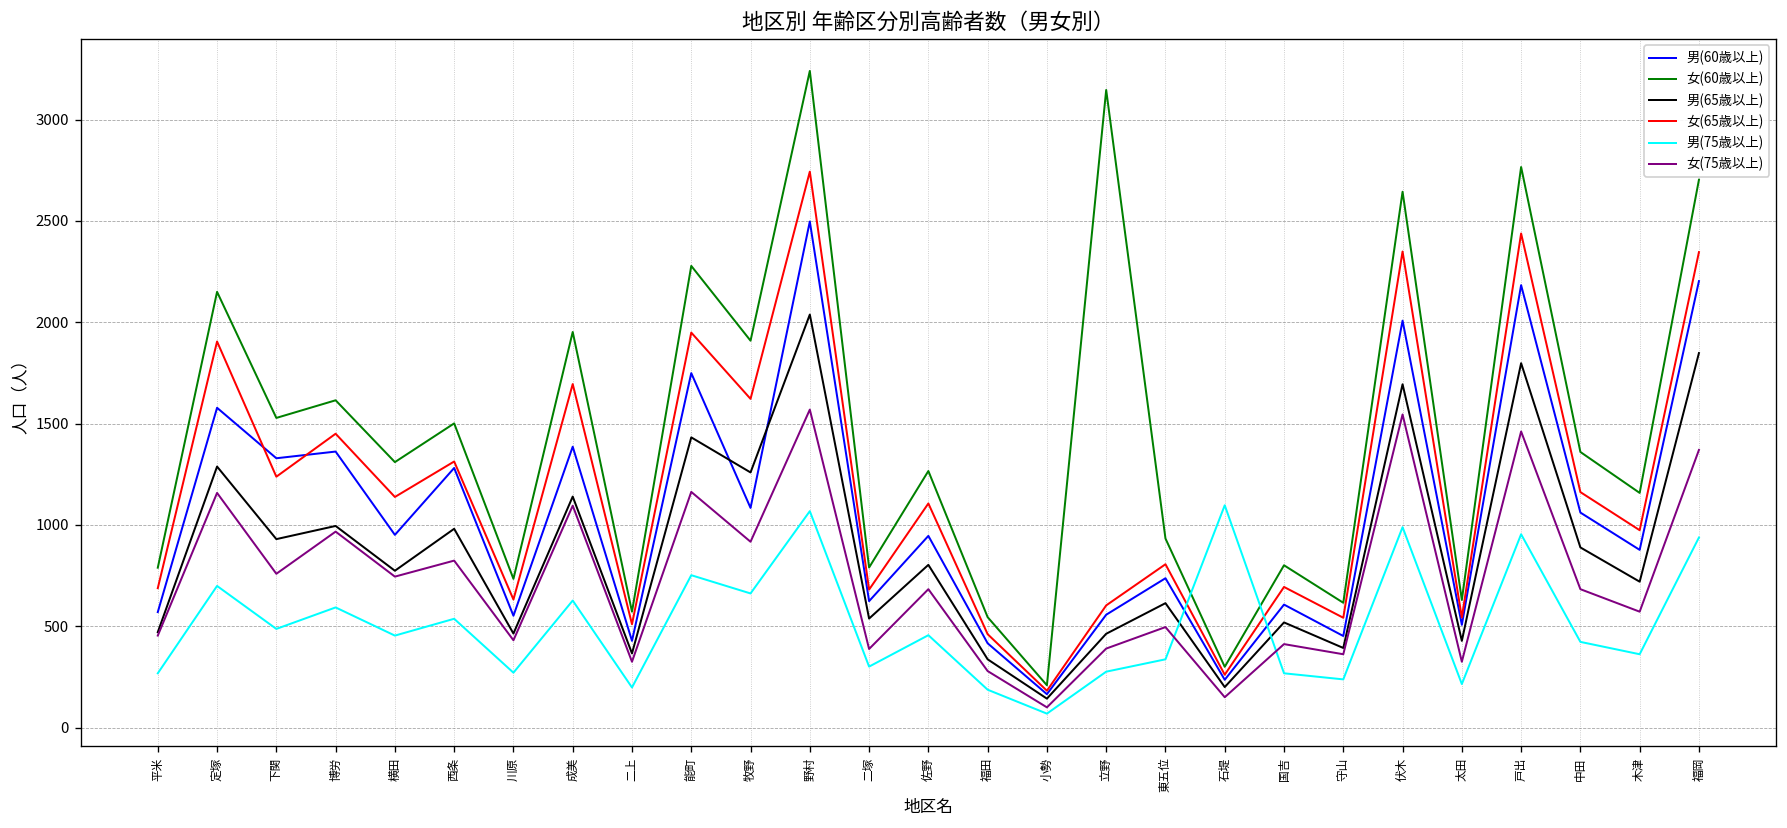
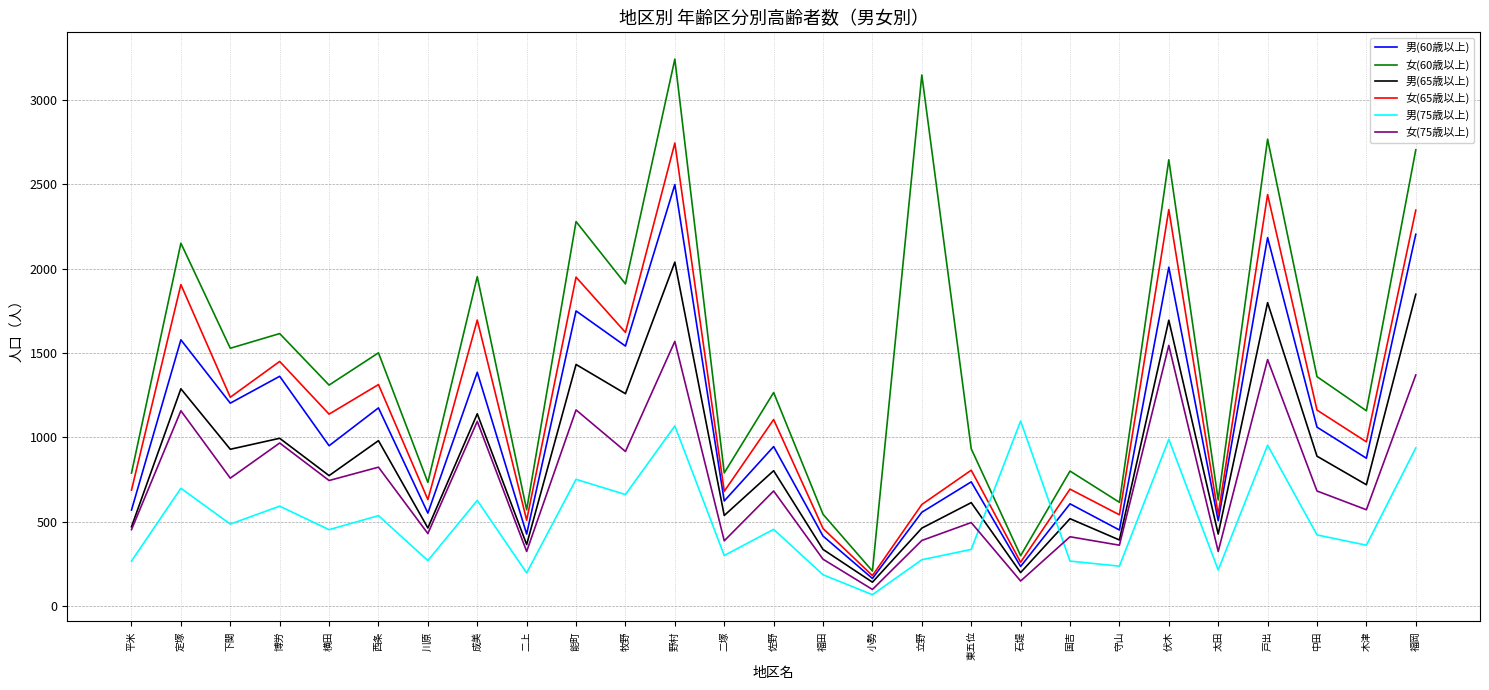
男(60歳以上), 下関: 1330 -> 1200
男(60歳以上), 西条: 1280 -> 1180
男(60歳以上), 牧野: 1080 -> 1540
